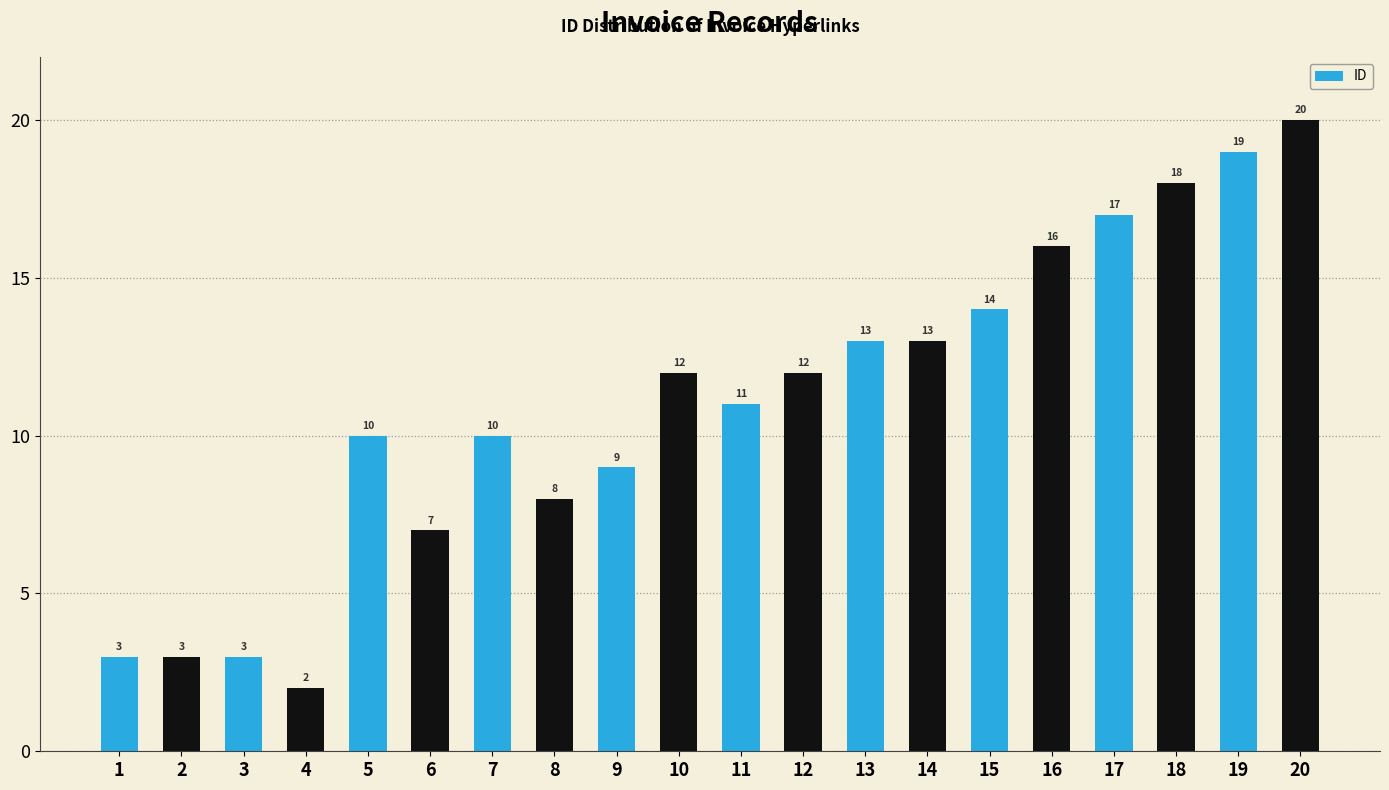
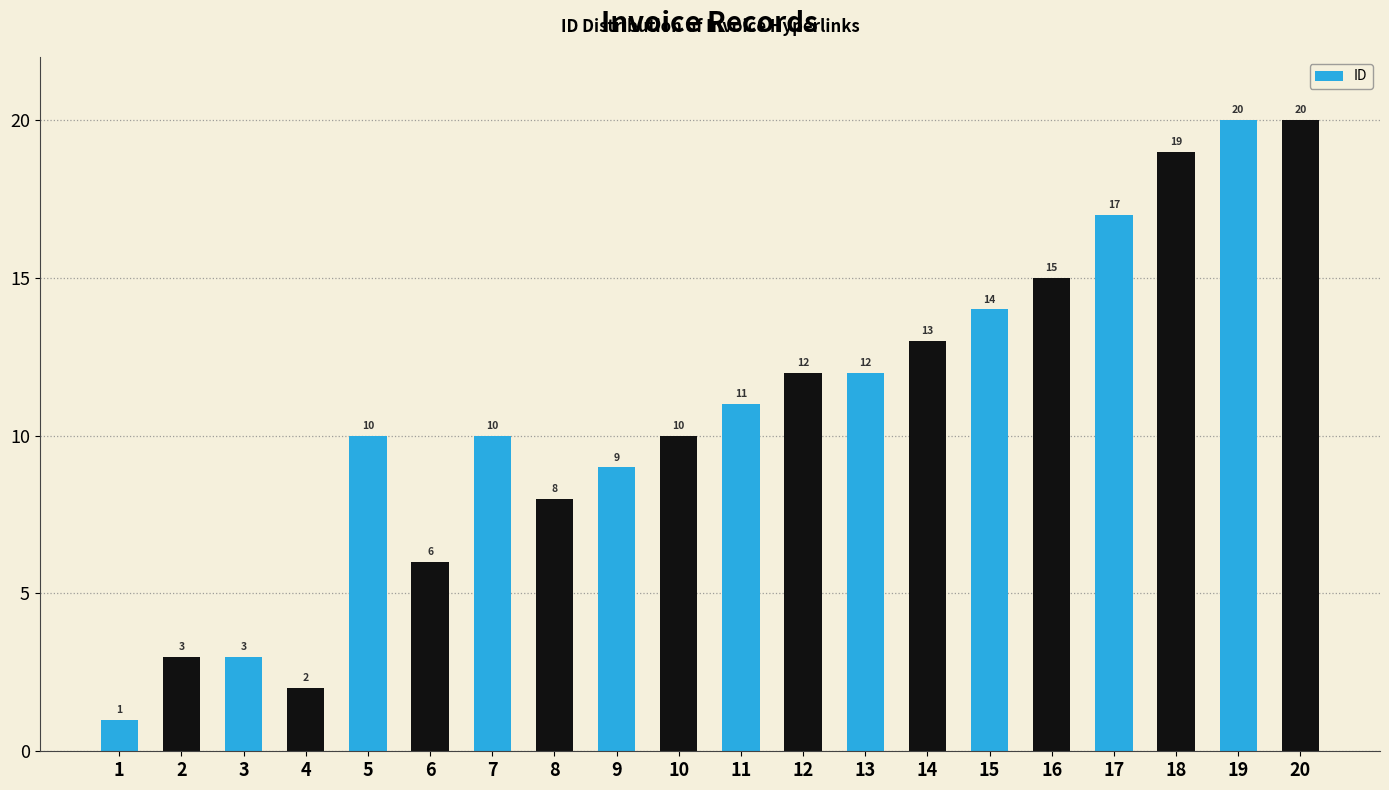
1: 3 -> 1
6: 7 -> 6
10: 12 -> 10
13: 13 -> 12
16: 16 -> 15
18: 18 -> 19
19: 19 -> 20
